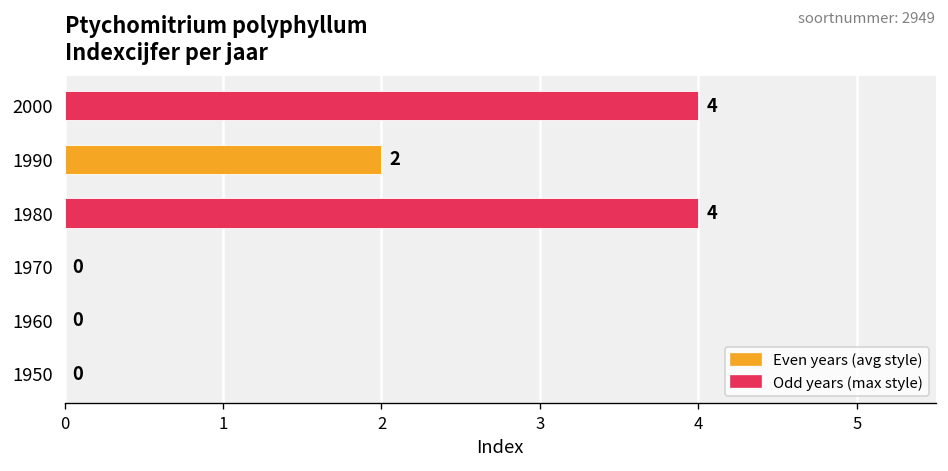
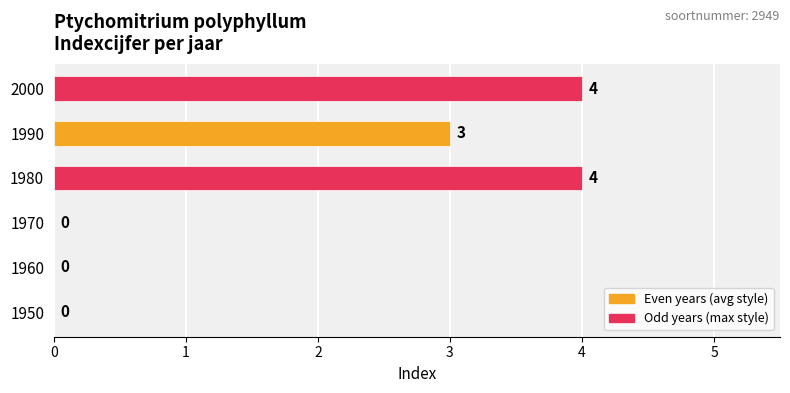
1990: 2 -> 3
